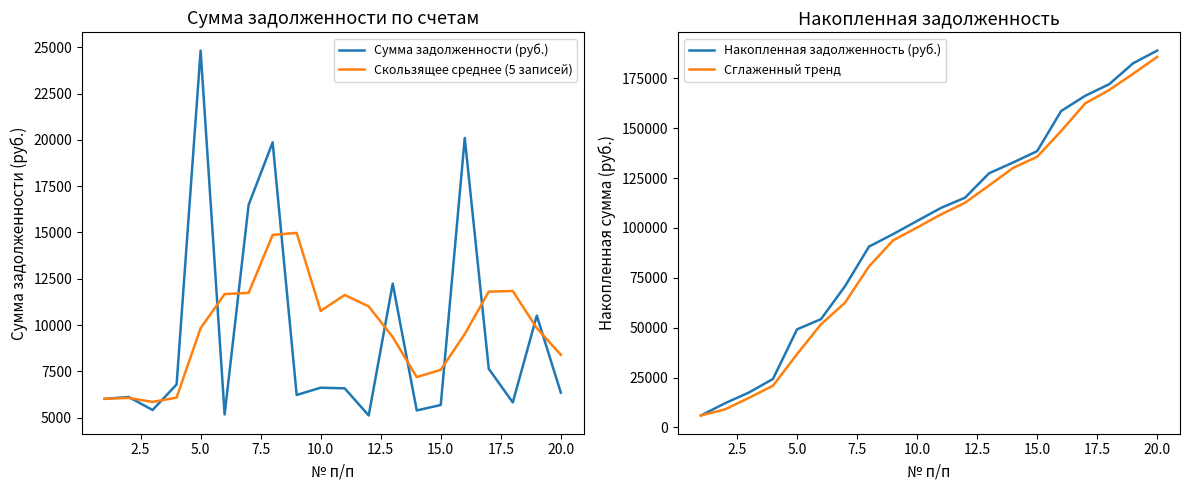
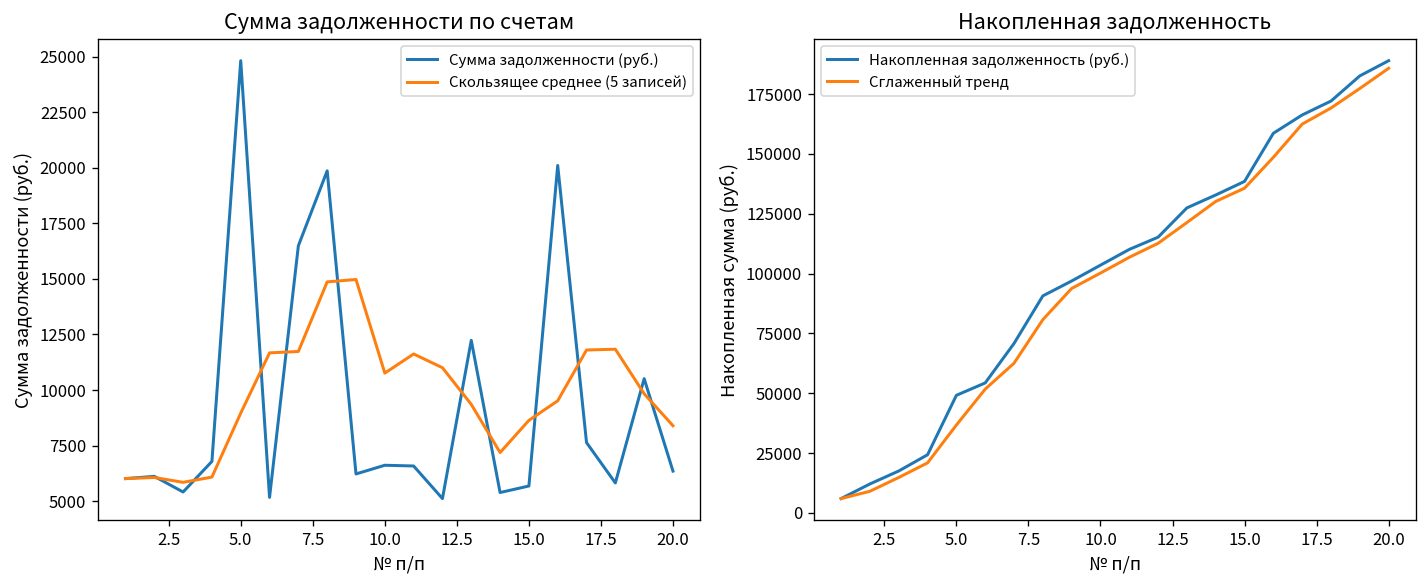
Сумма задолженности по счетам, Скользящее среднее (5 записей), 5.0: 9800 -> 9000
Сумма задолженности по счетам, Скользящее среднее (5 записей), 15.0: 7600 -> 8600
